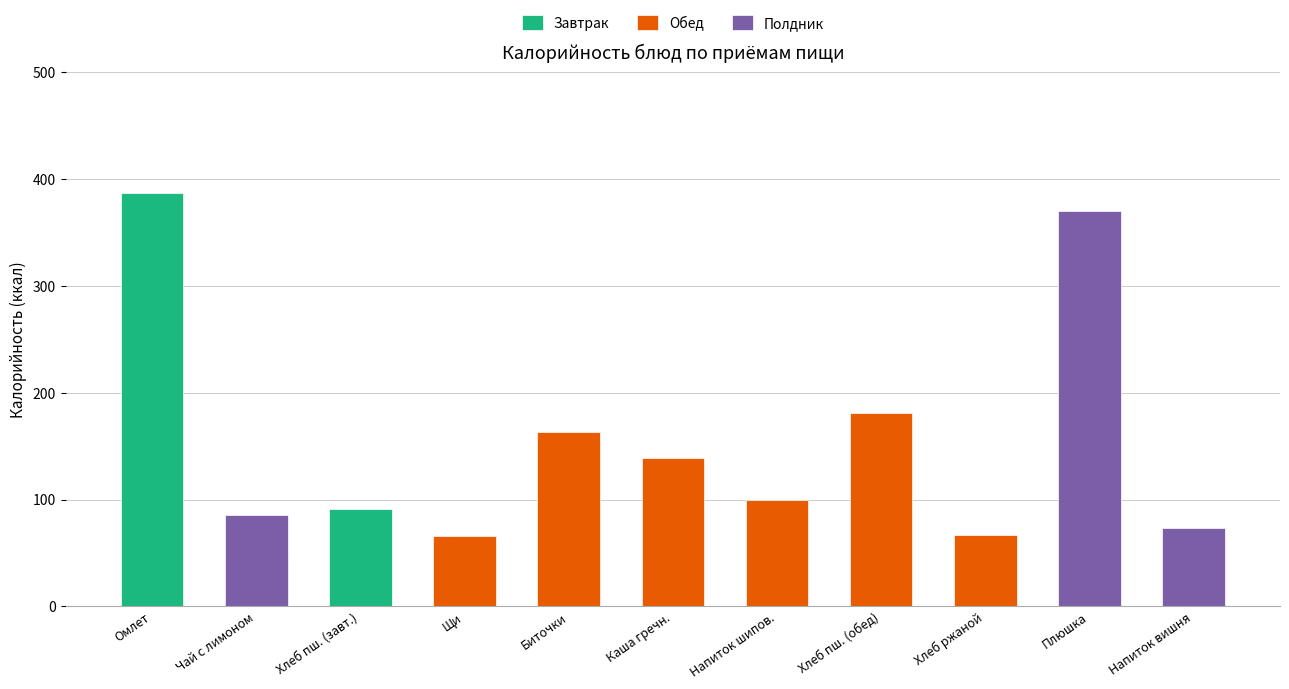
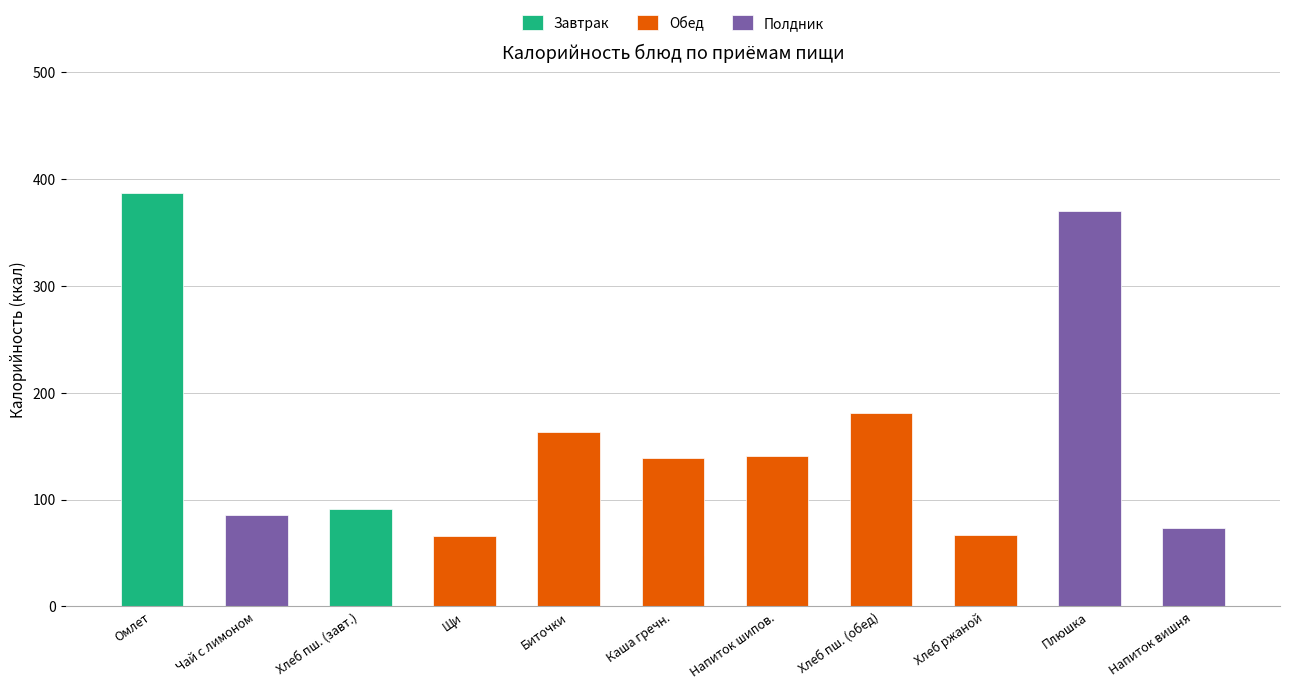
Обед, Напиток шипов.: 100 -> 141
